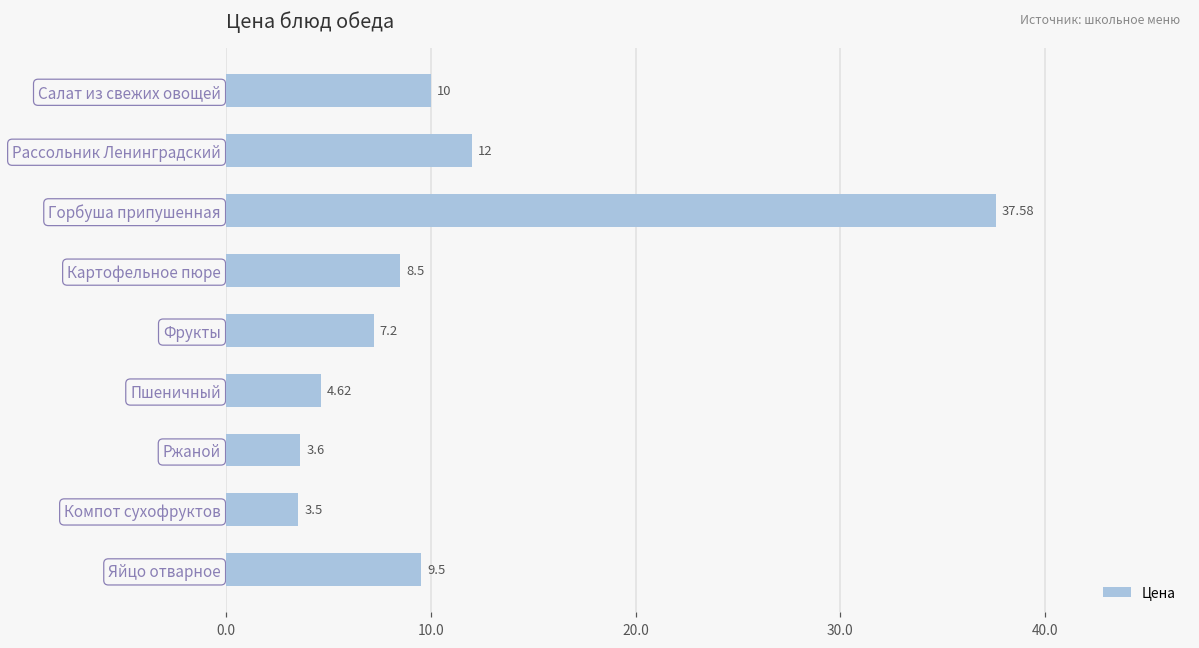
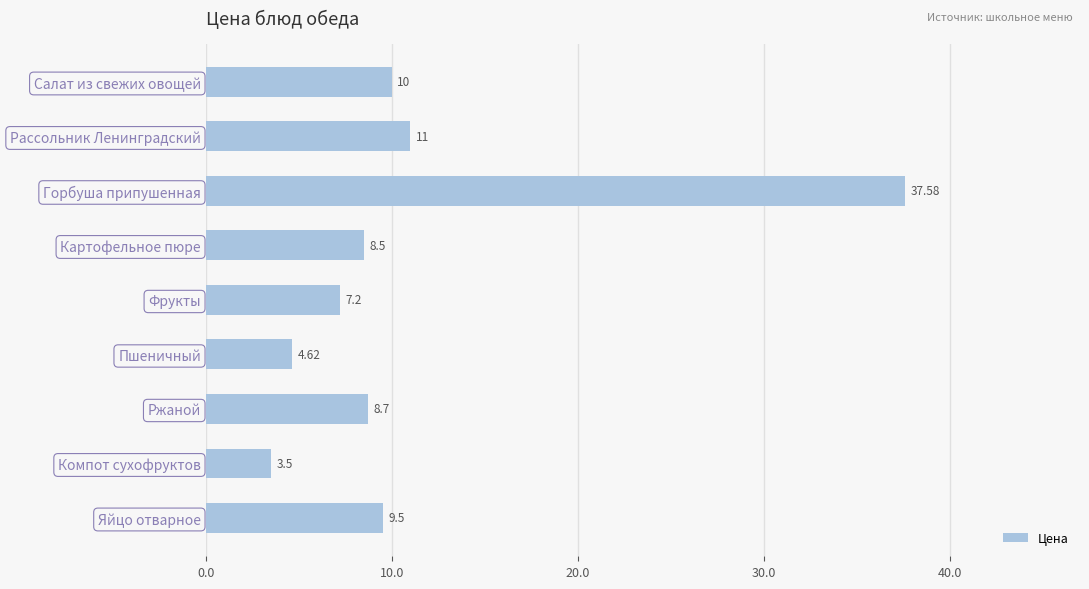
Рассольник Ленинградский: 12 -> 11
Ржаной: 3.6 -> 8.7
